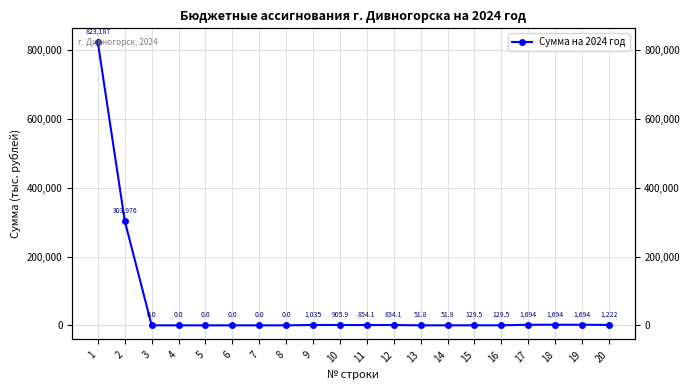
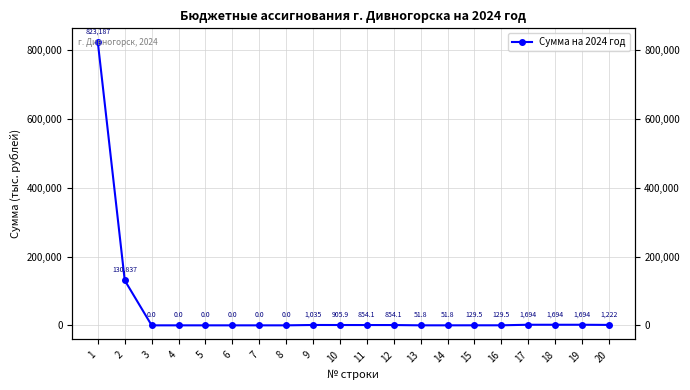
2: 303,976 -> 130,837
